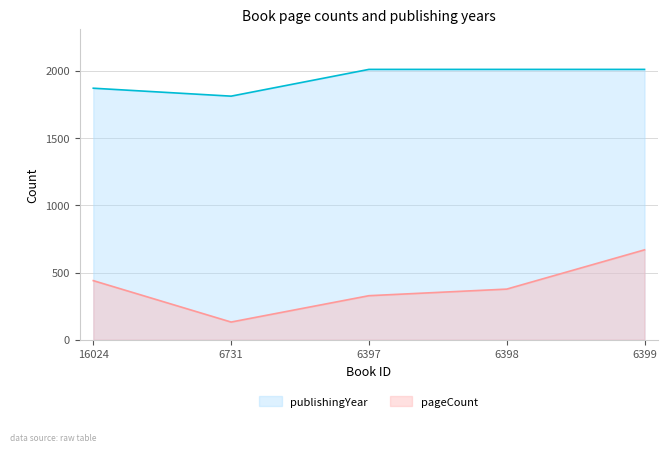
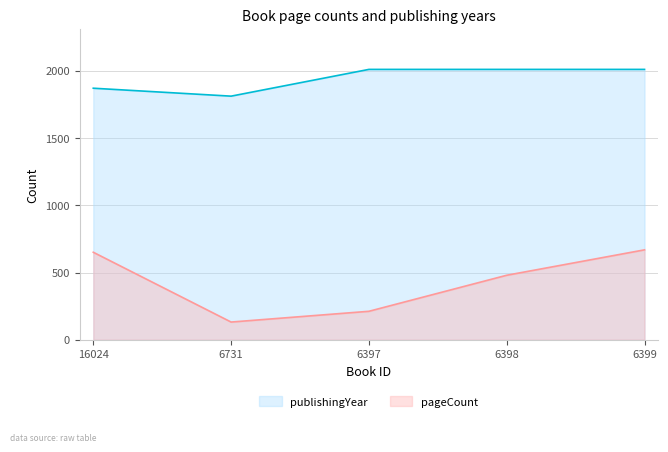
pageCount, 16024: 440 -> 650
pageCount, 6397: 330 -> 210
pageCount, 6398: 380 -> 480
